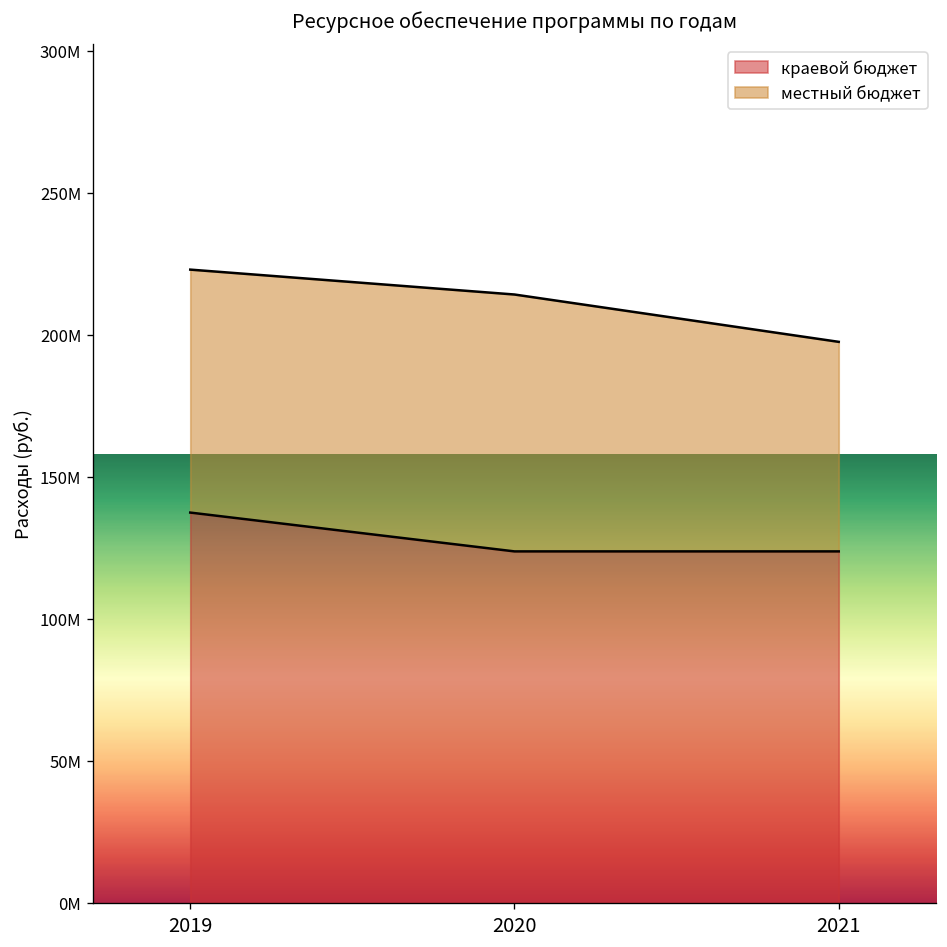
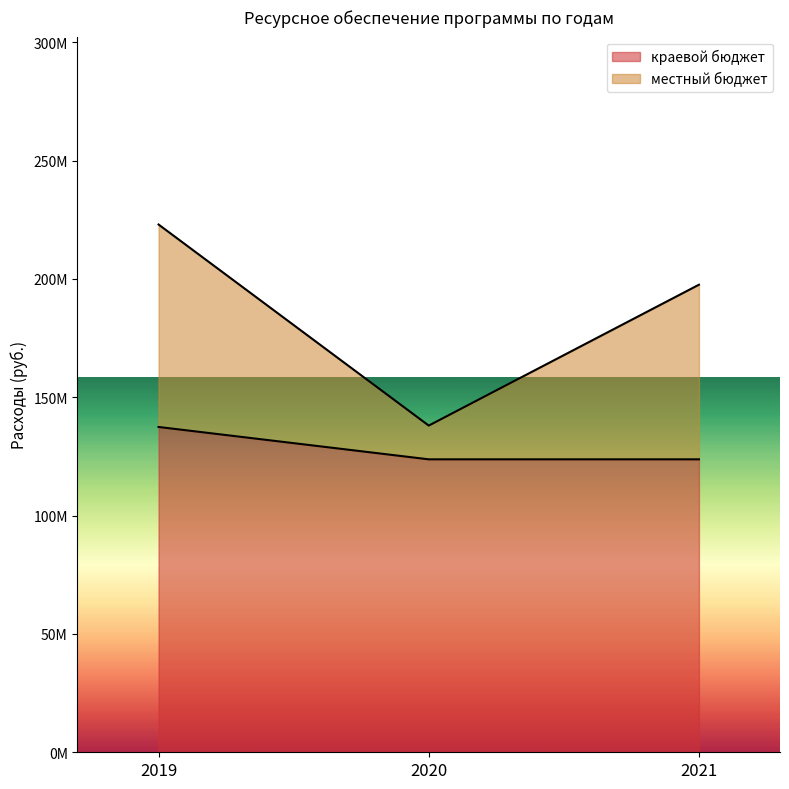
местный бюджет, 2020: 90000000 -> 14000000
